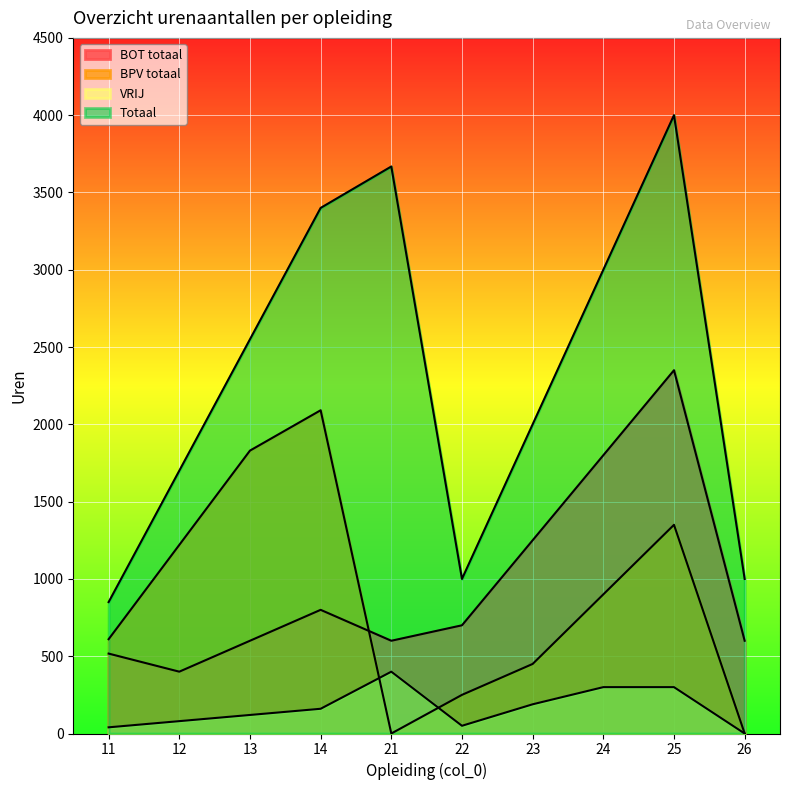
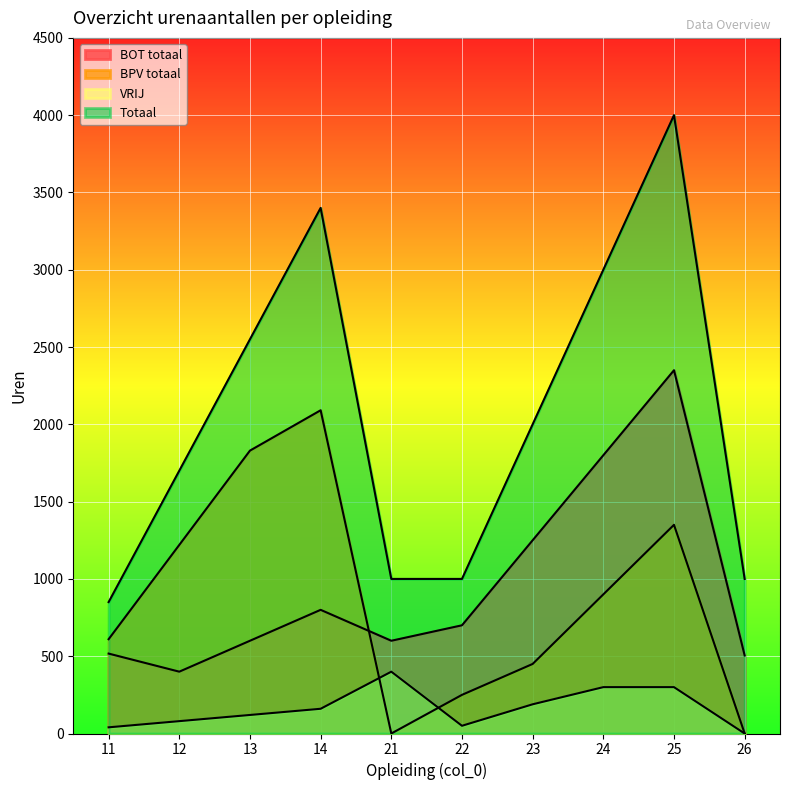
Totaal, 21: 3670 -> 1000
BOT totaal, 26: 600 -> 510
